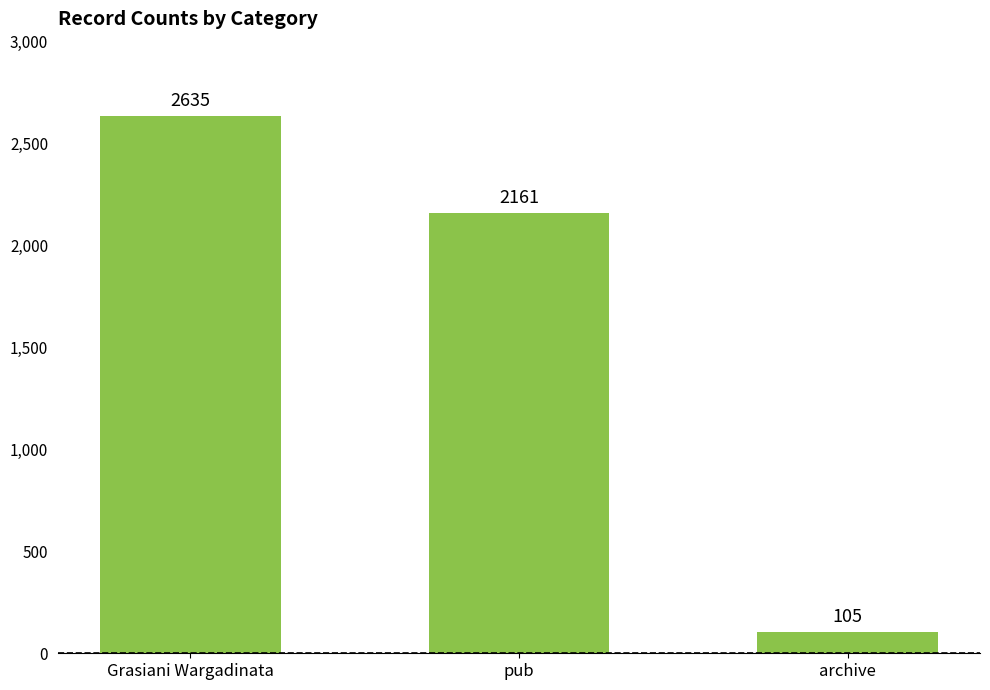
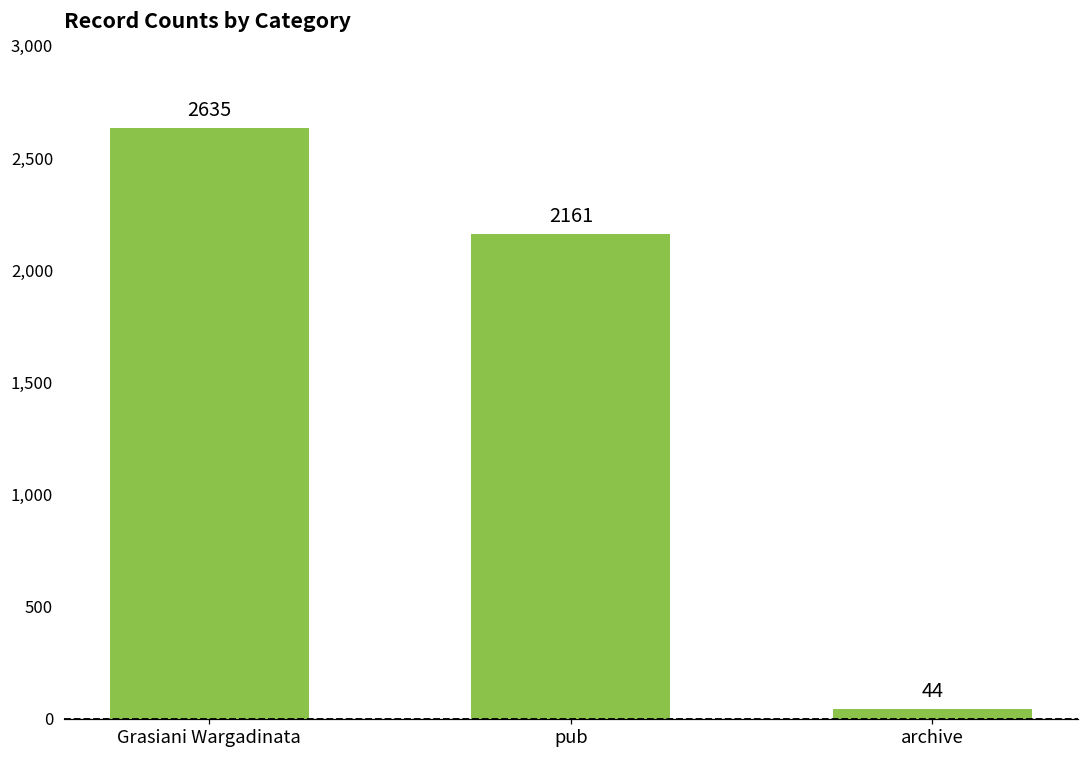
archive: 105 -> 44
